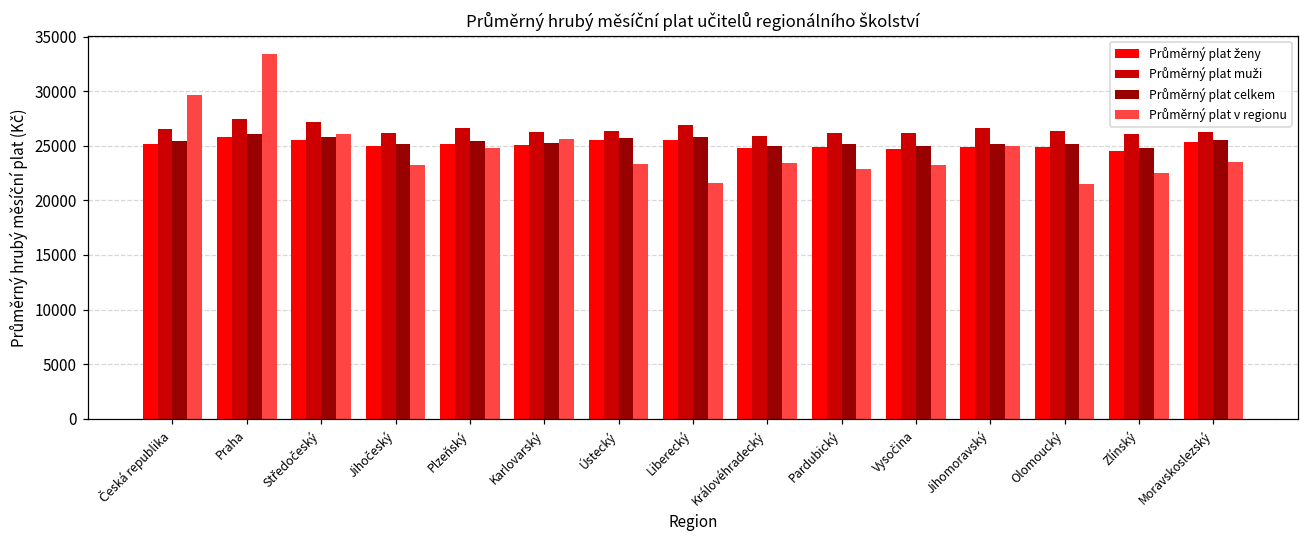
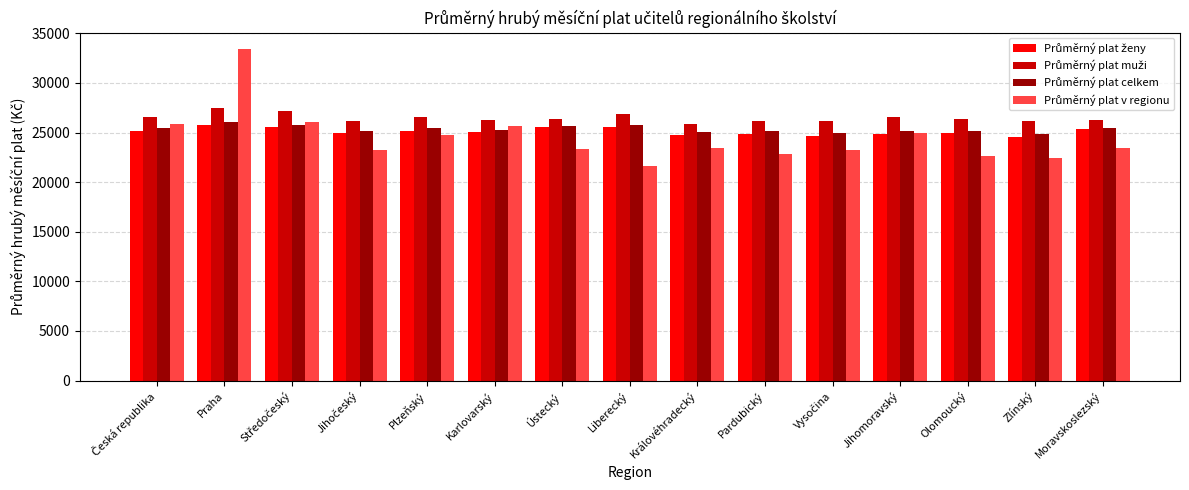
Průměrný plat v regionu, Česká republika: 30000 -> 26000
Průměrný plat v regionu, Olomoucký: 22000 -> 23000
